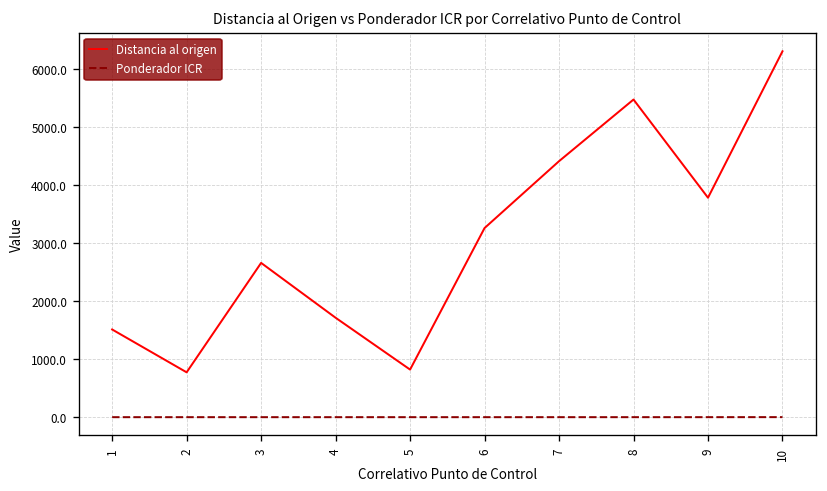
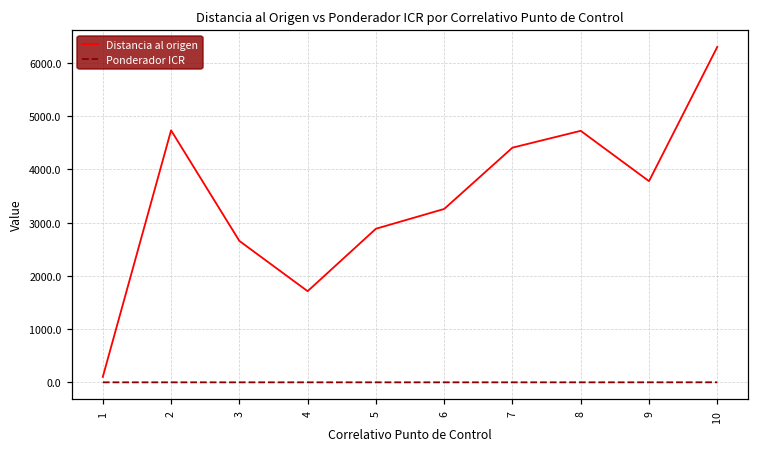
Distancia al origen, 1: 1500 -> 100
Distancia al origen, 2: 800 -> 4700
Distancia al origen, 5: 800 -> 2900
Distancia al origen, 8: 5500 -> 4700
